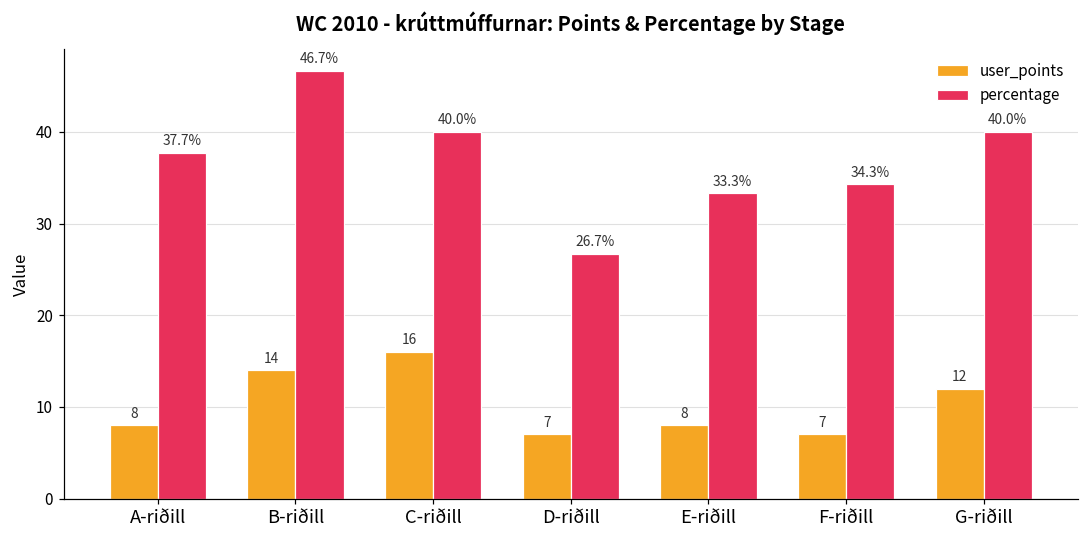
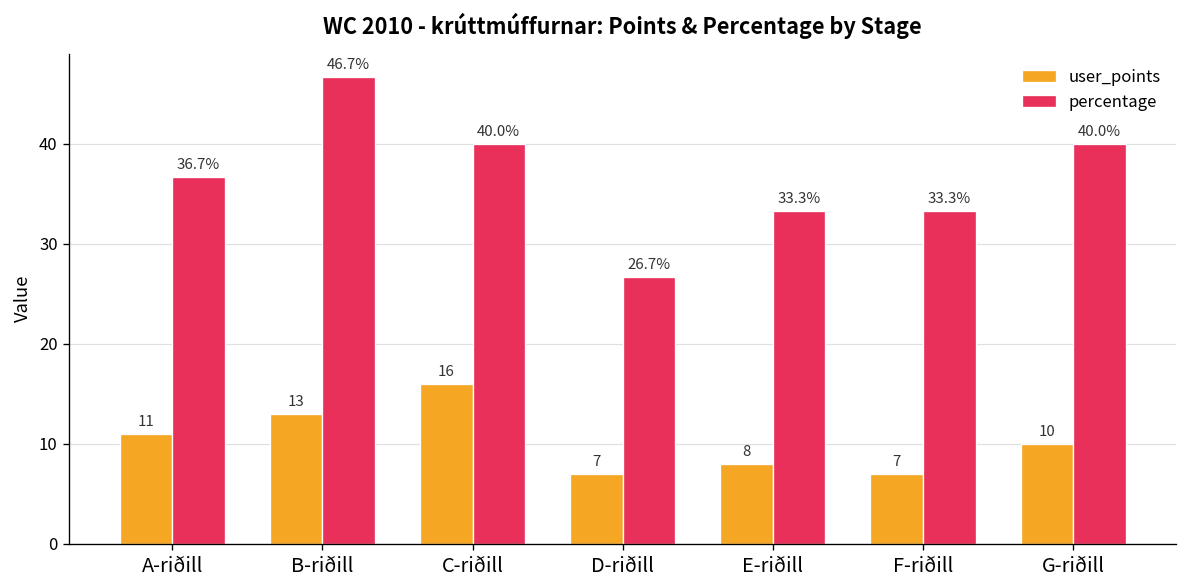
user_points, A-riðill: 8 -> 11
percentage, A-riðill: 37.7% -> 36.7%
user_points, B-riðill: 14 -> 13
percentage, F-riðill: 34.3% -> 33.3%
user_points, G-riðill: 12 -> 10
